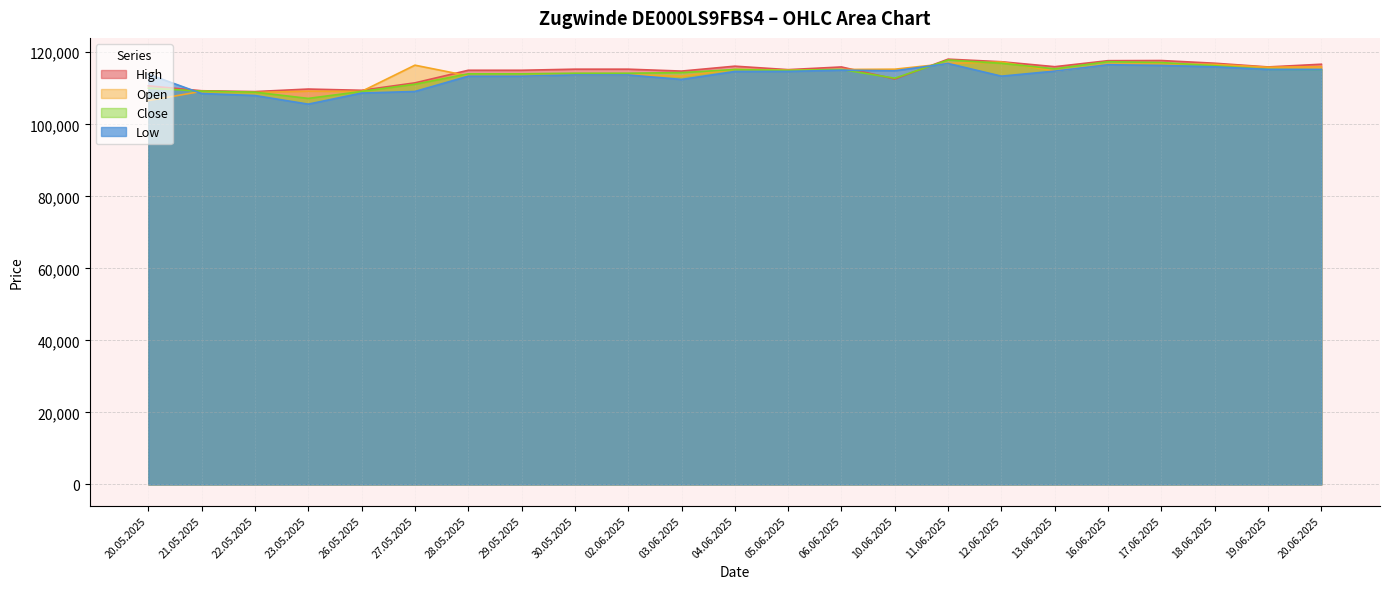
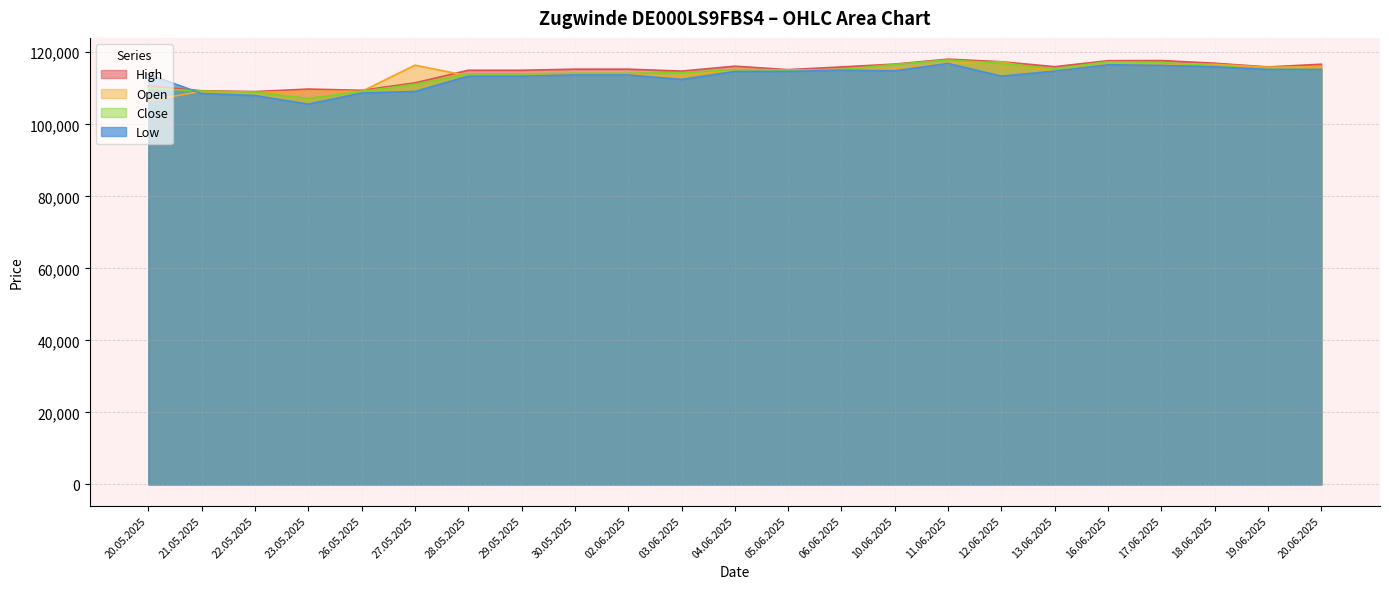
High, 10.06.2025: 113,000 -> 117,000
Close, 10.06.2025: 113,000 -> 117,000
